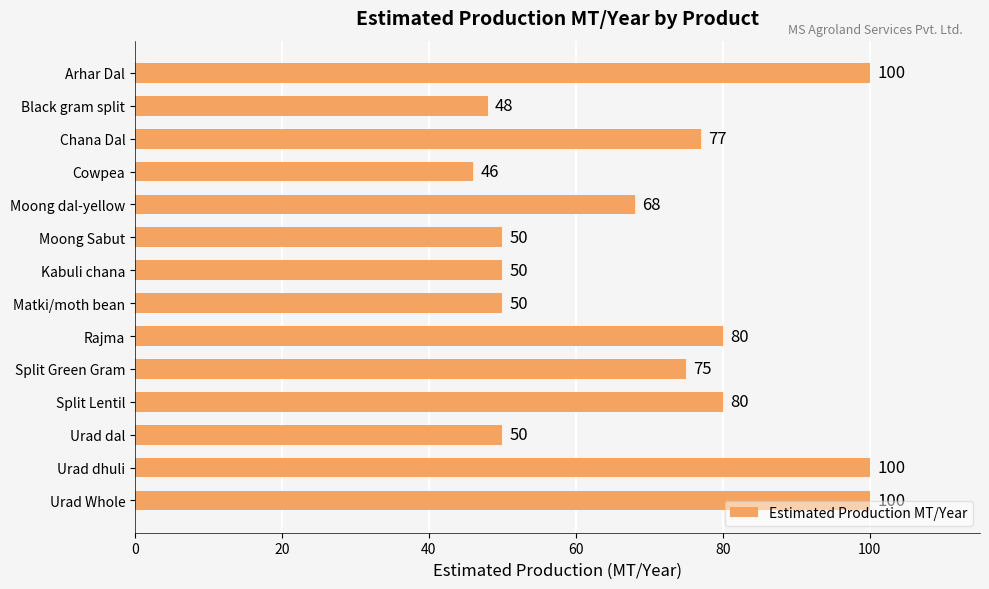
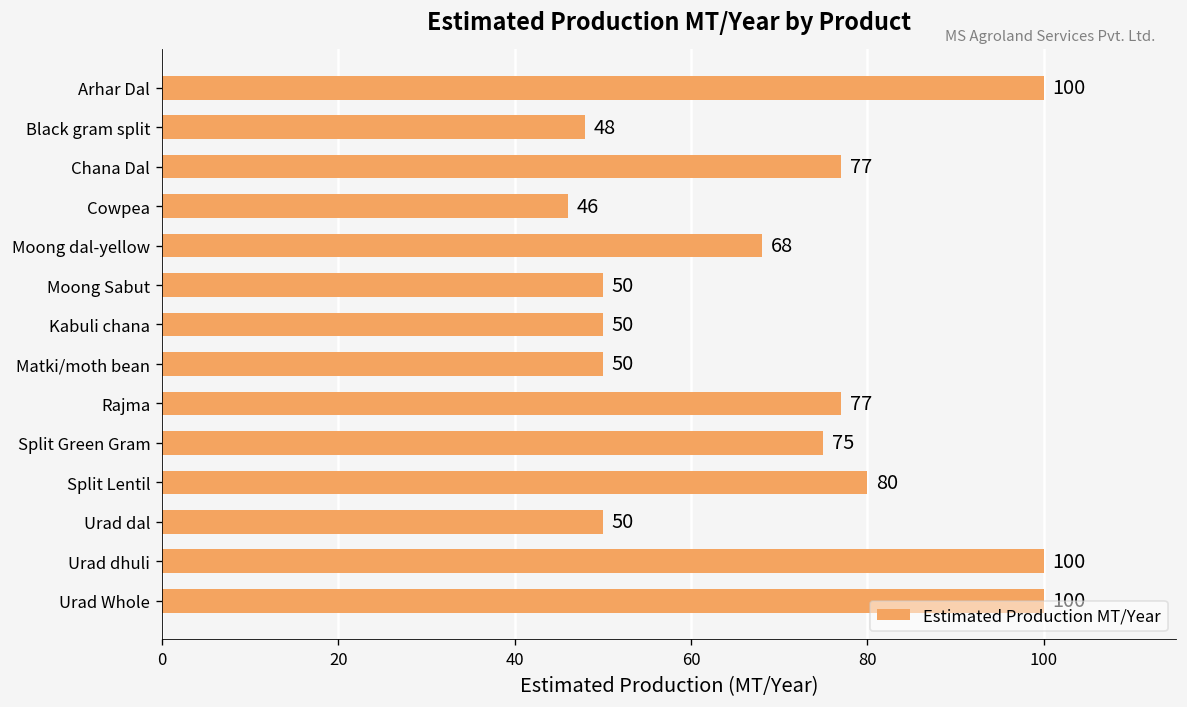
Rajma: 80 -> 77
